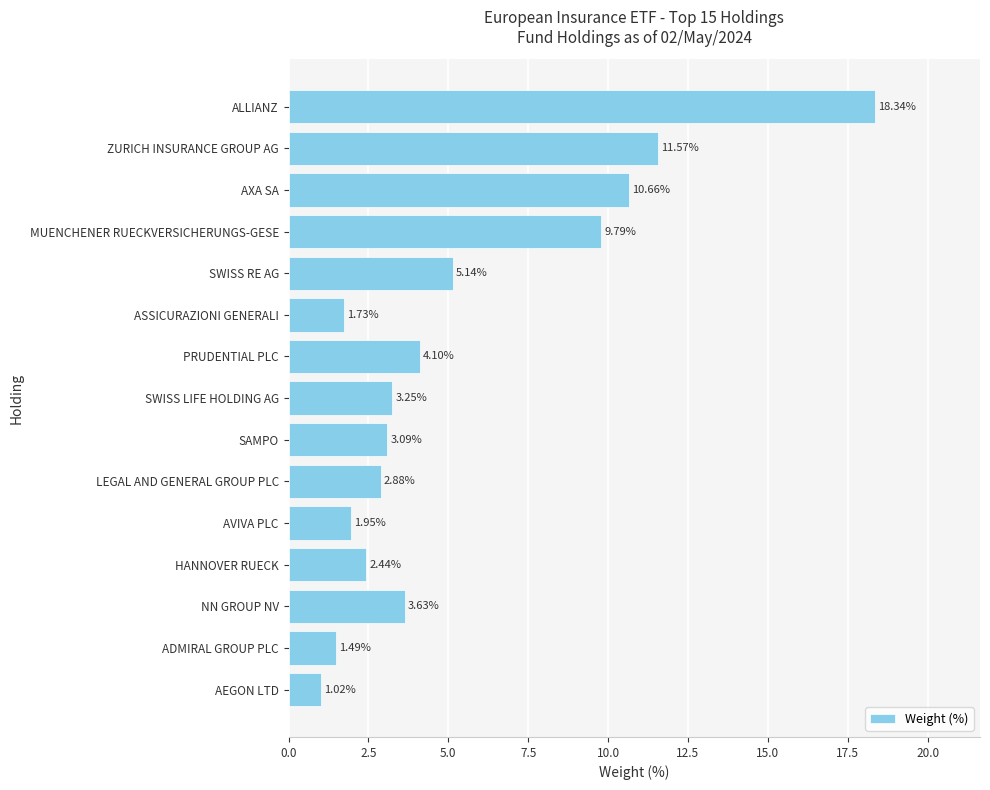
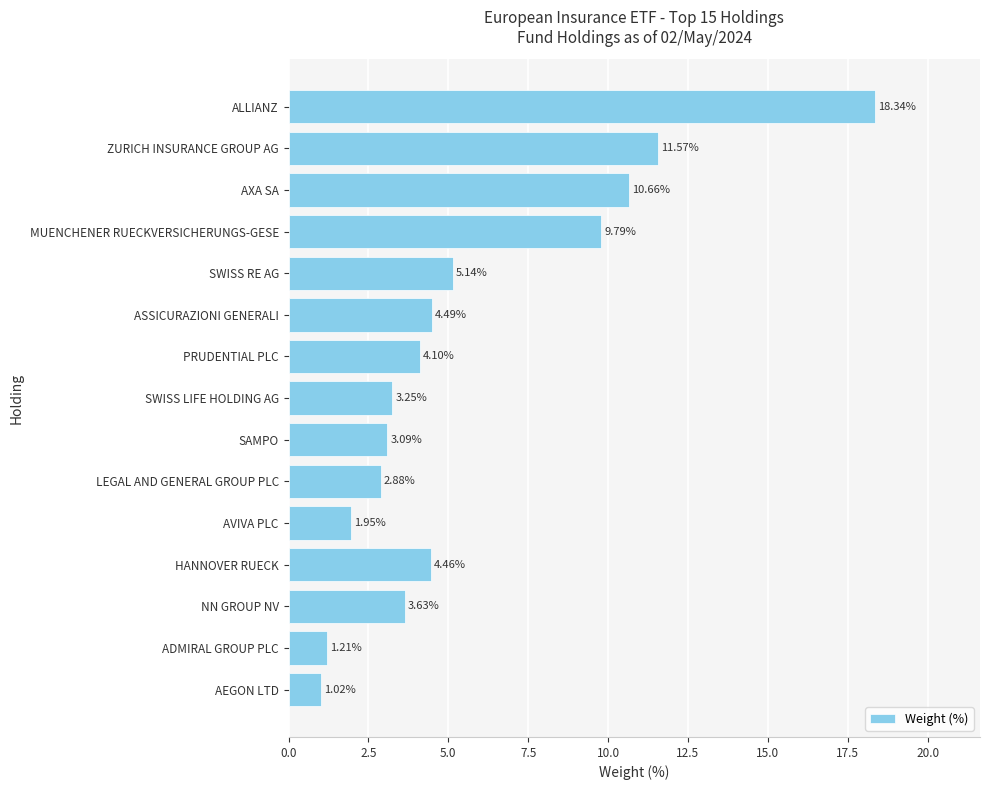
ASSICURAZIONI GENERALI: 1.73% -> 4.49%
HANNOVER RUECK: 2.44% -> 4.46%
ADMIRAL GROUP PLC: 1.49% -> 1.21%
